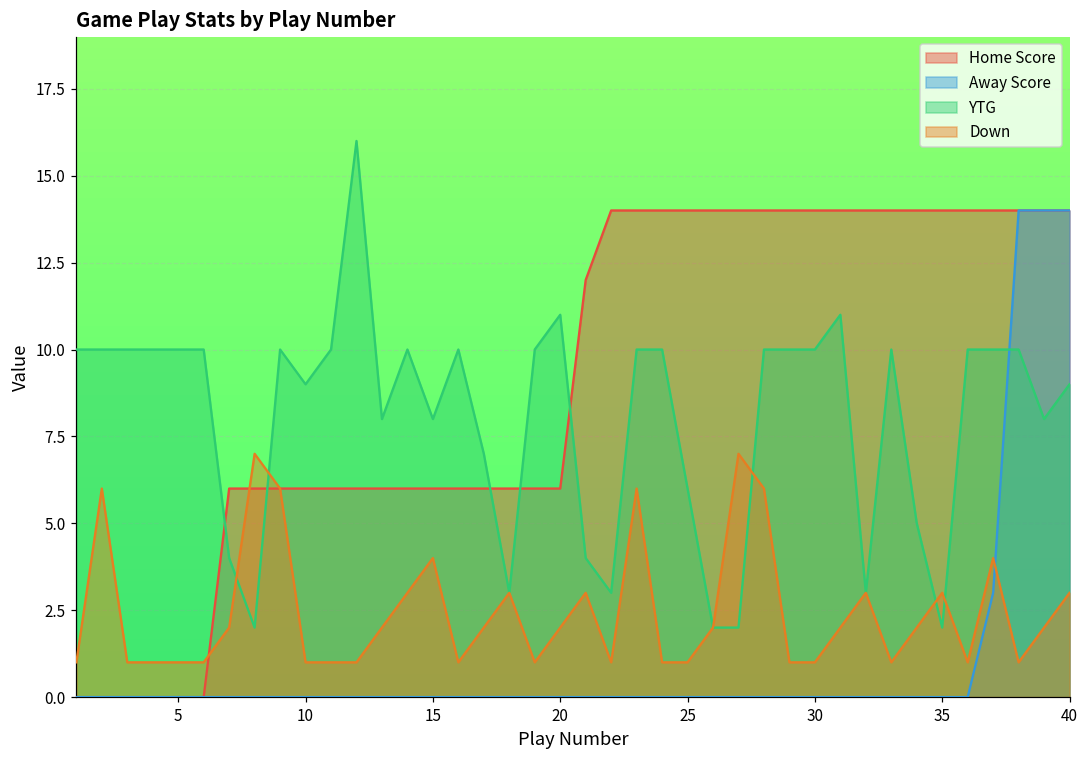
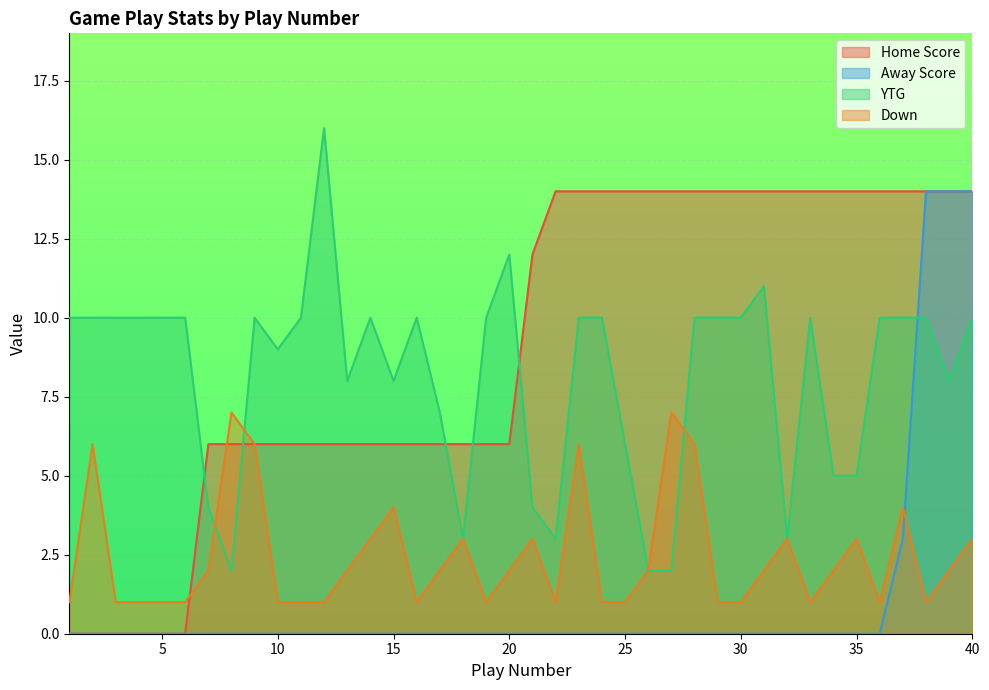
YTG, 20: 11 -> 12
YTG, 35: 2 -> 5
YTG, 40: 9 -> 10
